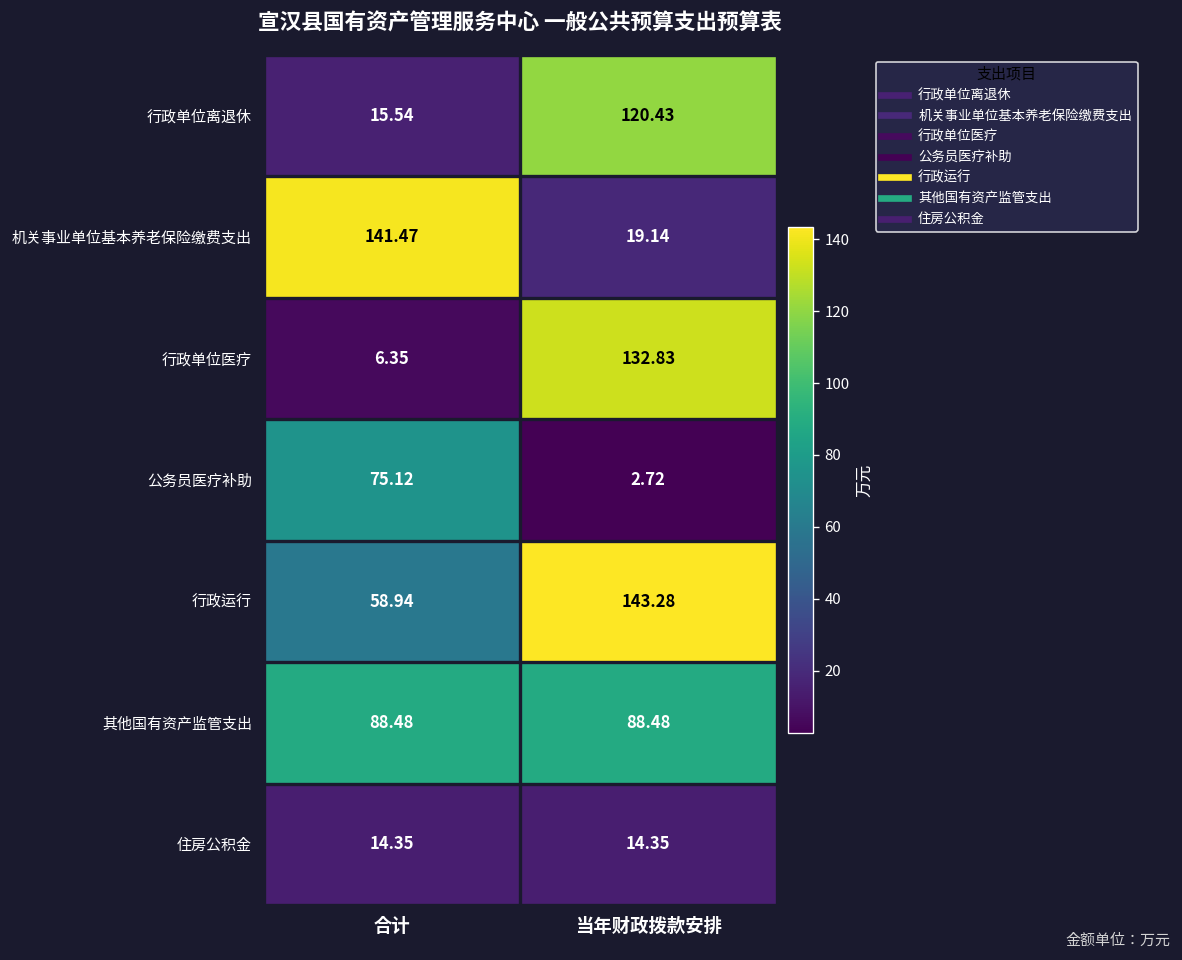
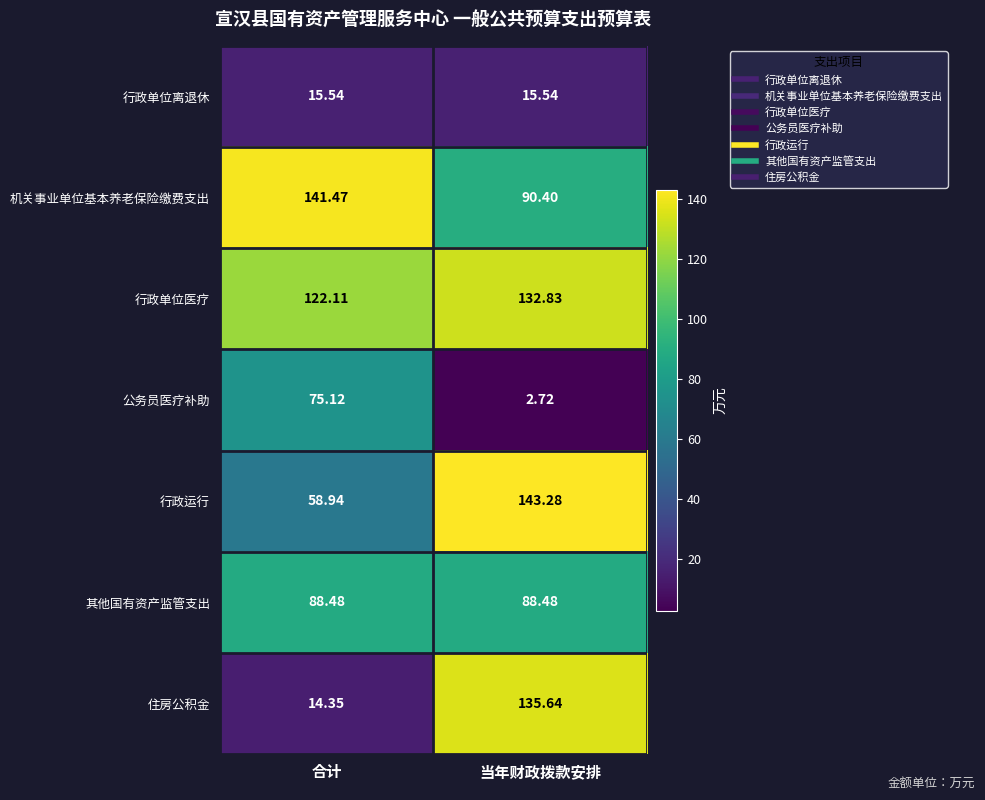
行政单位离退休, 当年财政拨款安排: 120.43 -> 15.54
机关事业单位基本养老保险缴费支出, 当年财政拨款安排: 19.14 -> 90.40
行政单位医疗, 合计: 6.35 -> 122.11
住房公积金, 当年财政拨款安排: 14.35 -> 135.64
